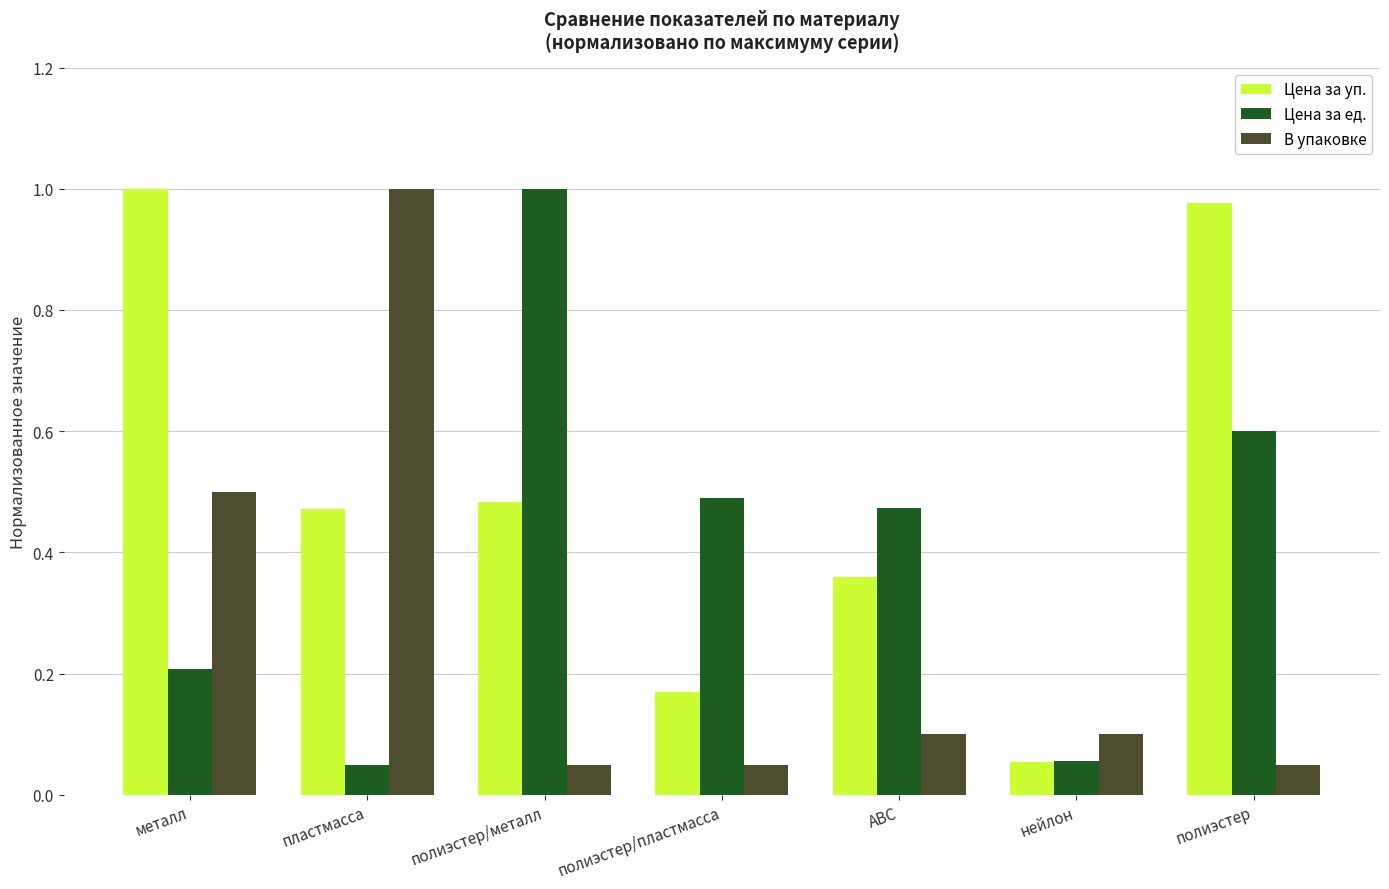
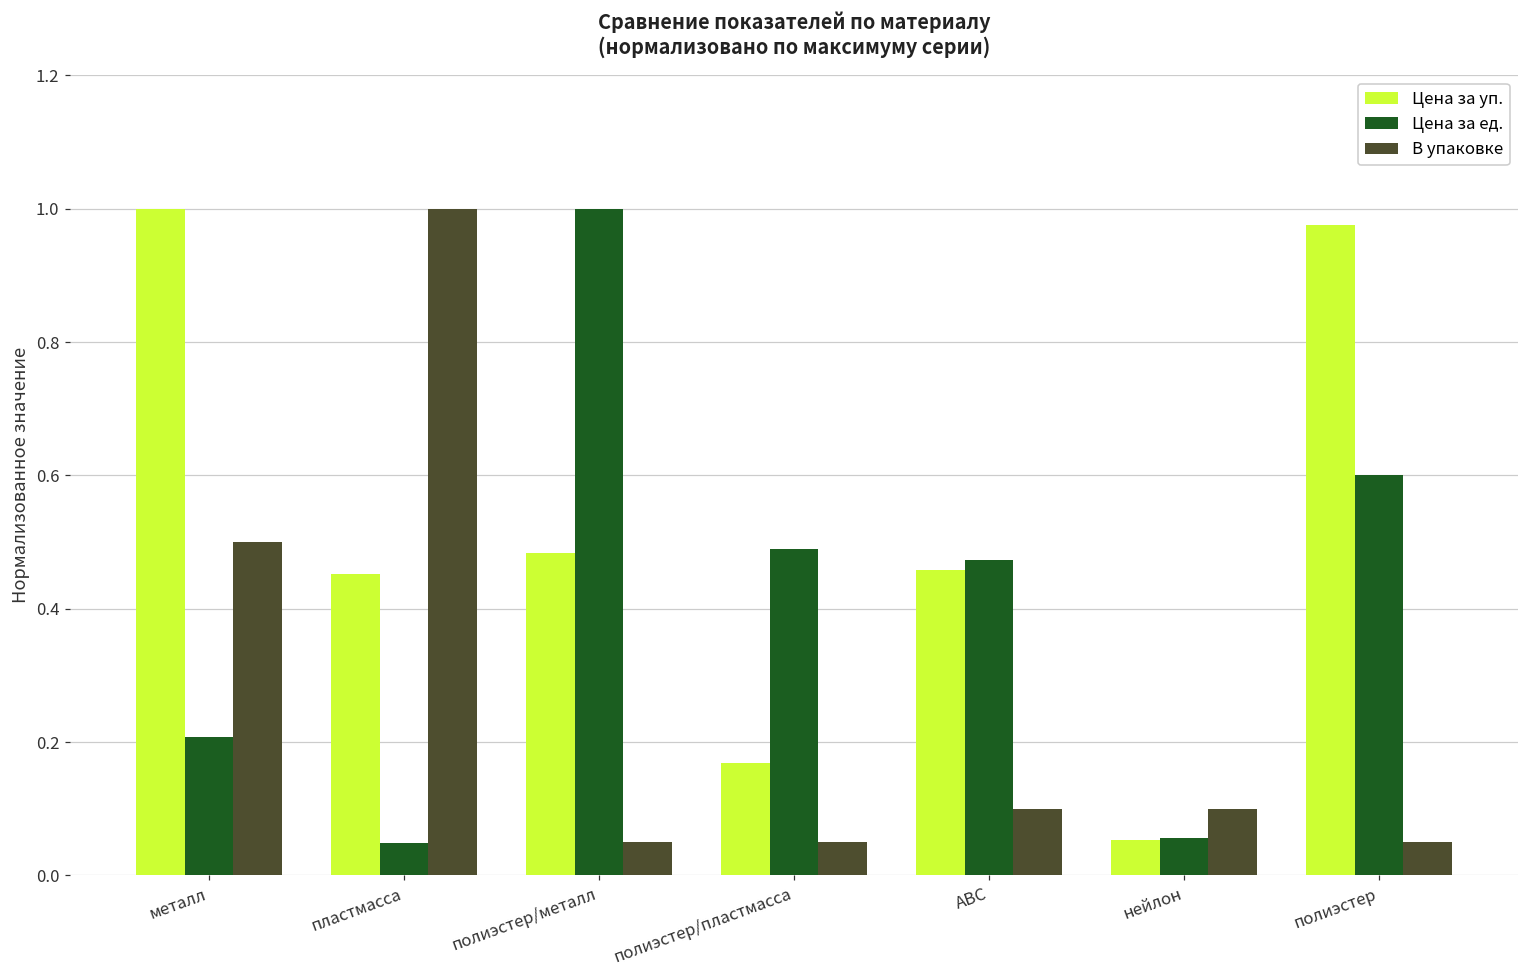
Цена за уп., пластмасса: 0.47 -> 0.45
Цена за уп., АВС: 0.36 -> 0.46
